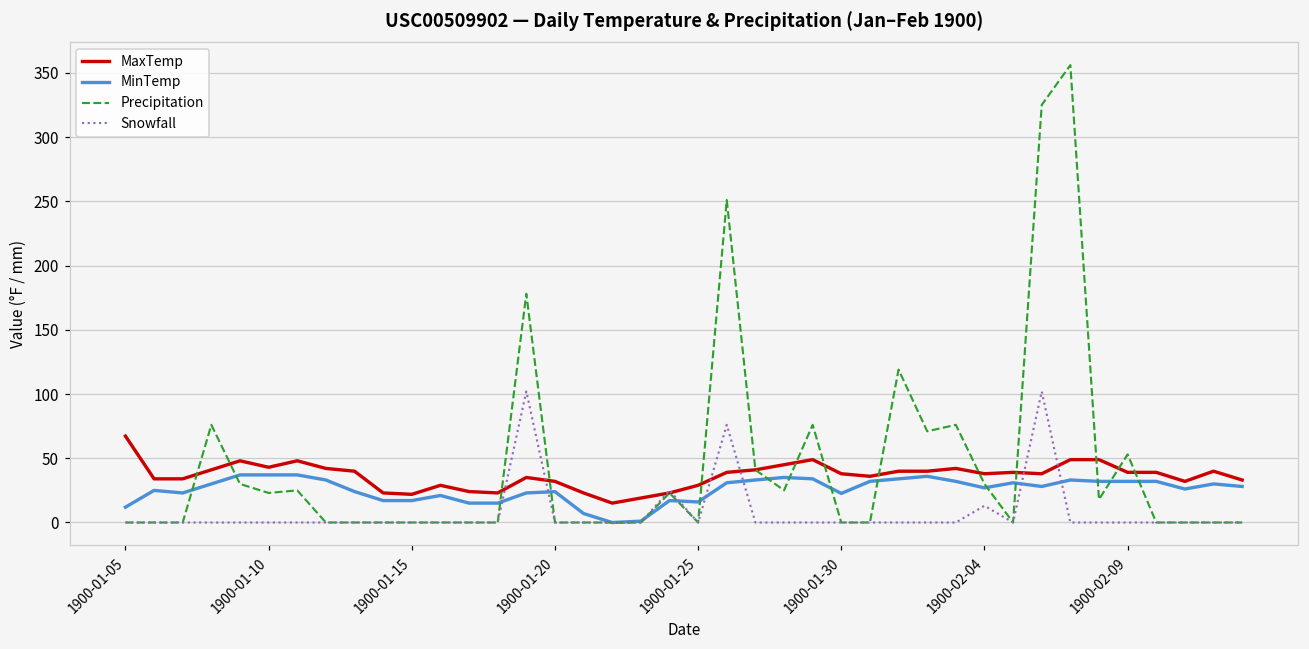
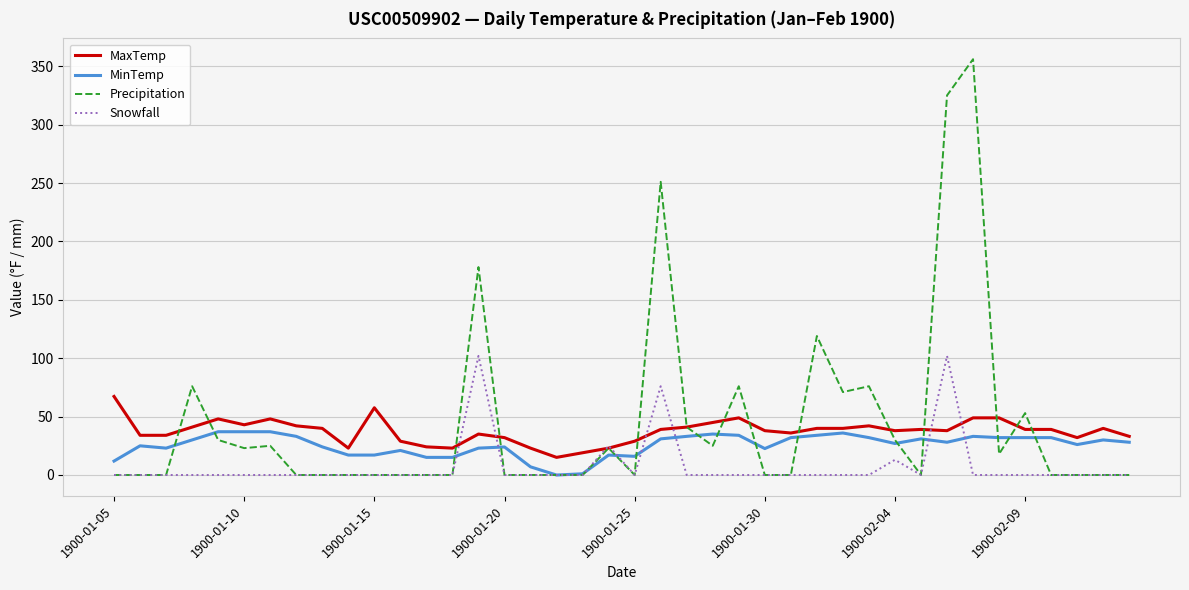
MaxTemp, 1900-01-15: 22 -> 58
